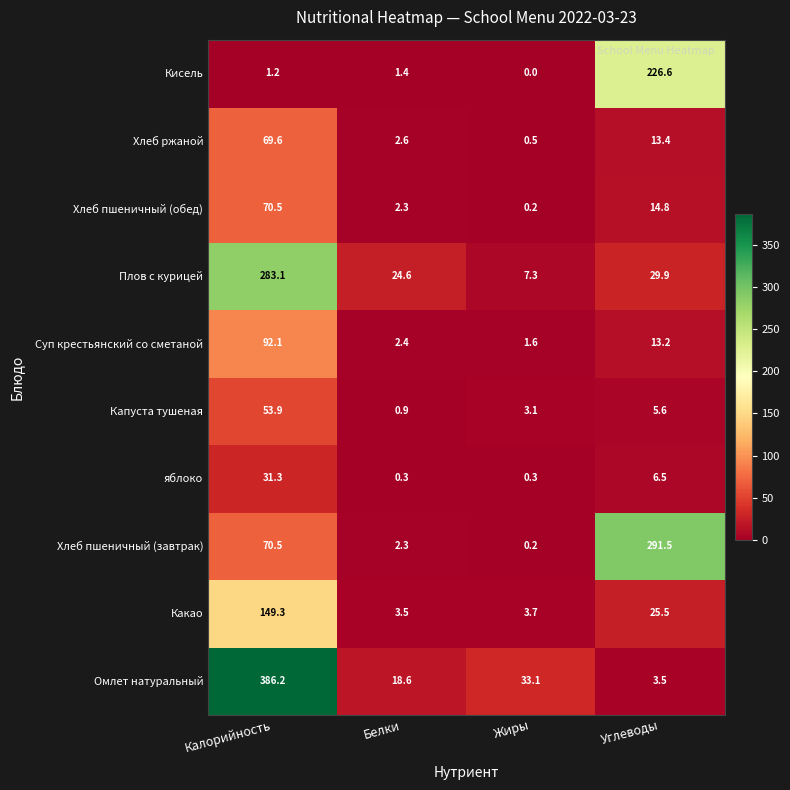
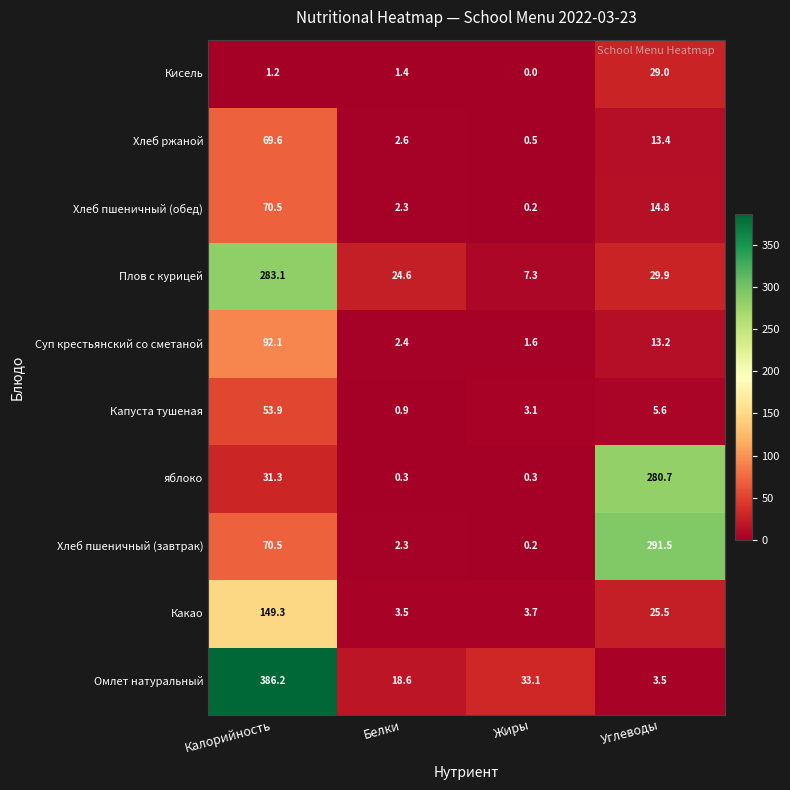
Кисель, Углеводы: 226.6 -> 29.0
яблоко, Углеводы: 6.5 -> 280.7
